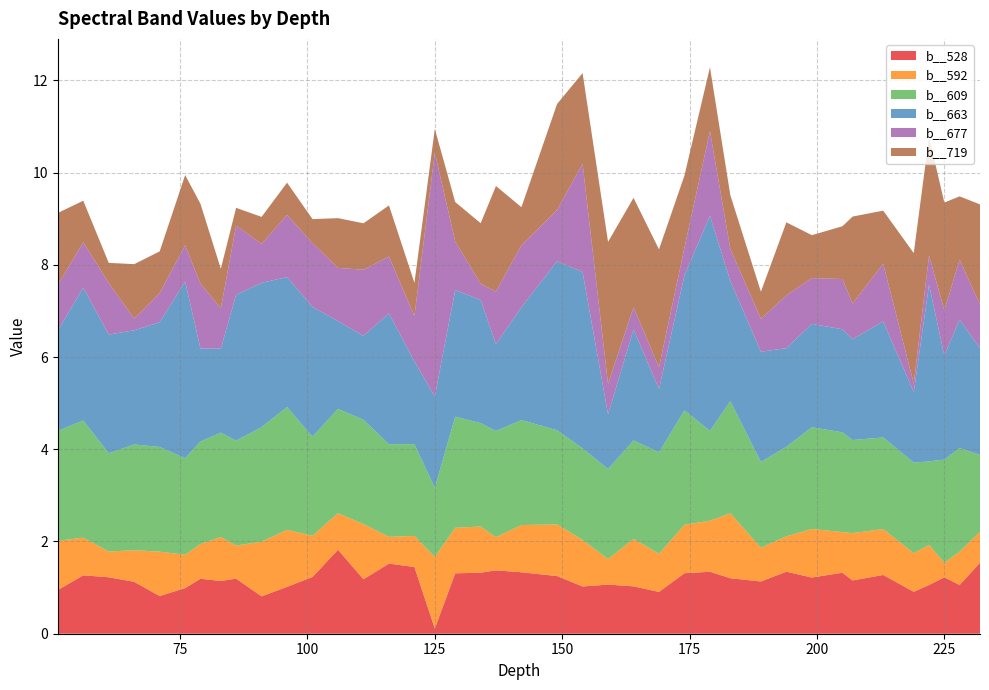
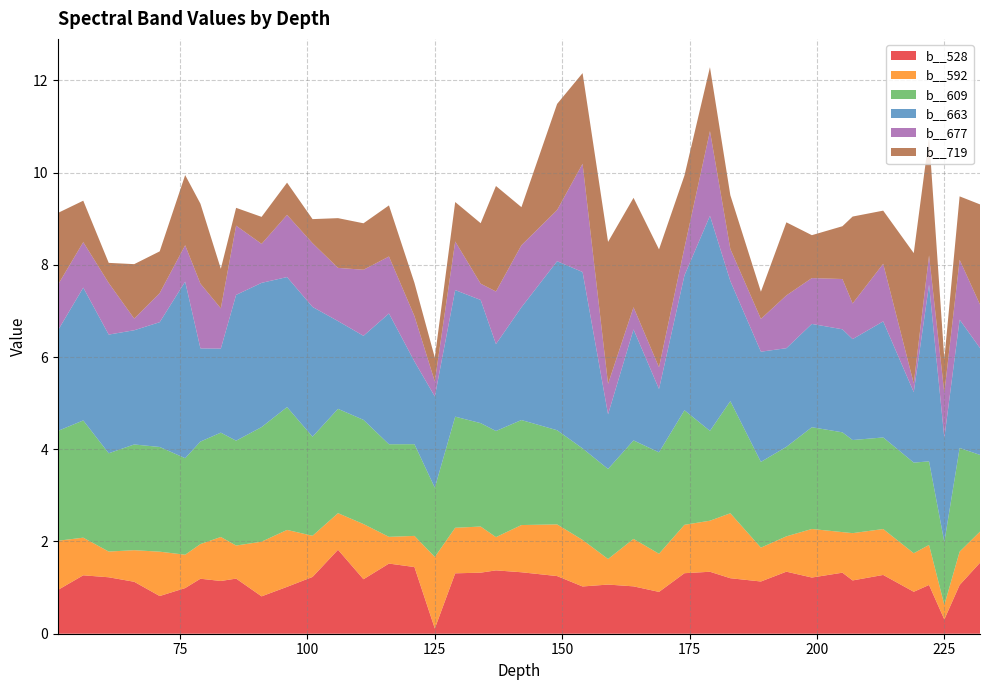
b__677, 125: 5.3 -> 0.3
b__528, 225: 1.2 -> 0.3
b__609, 225: 2.2 -> 1.4
b__719, 225: 2.3 -> 0.7
